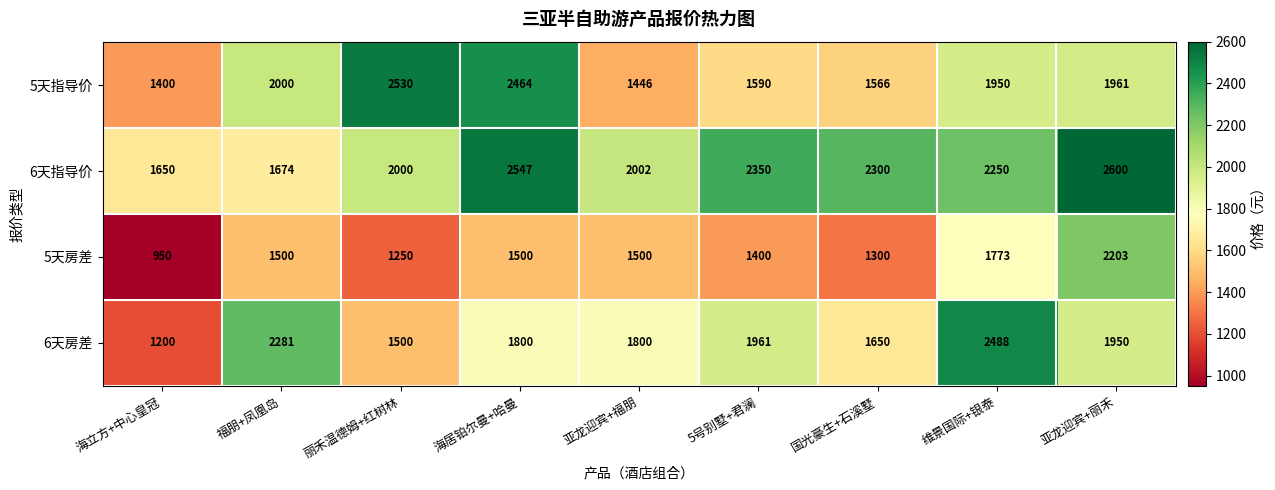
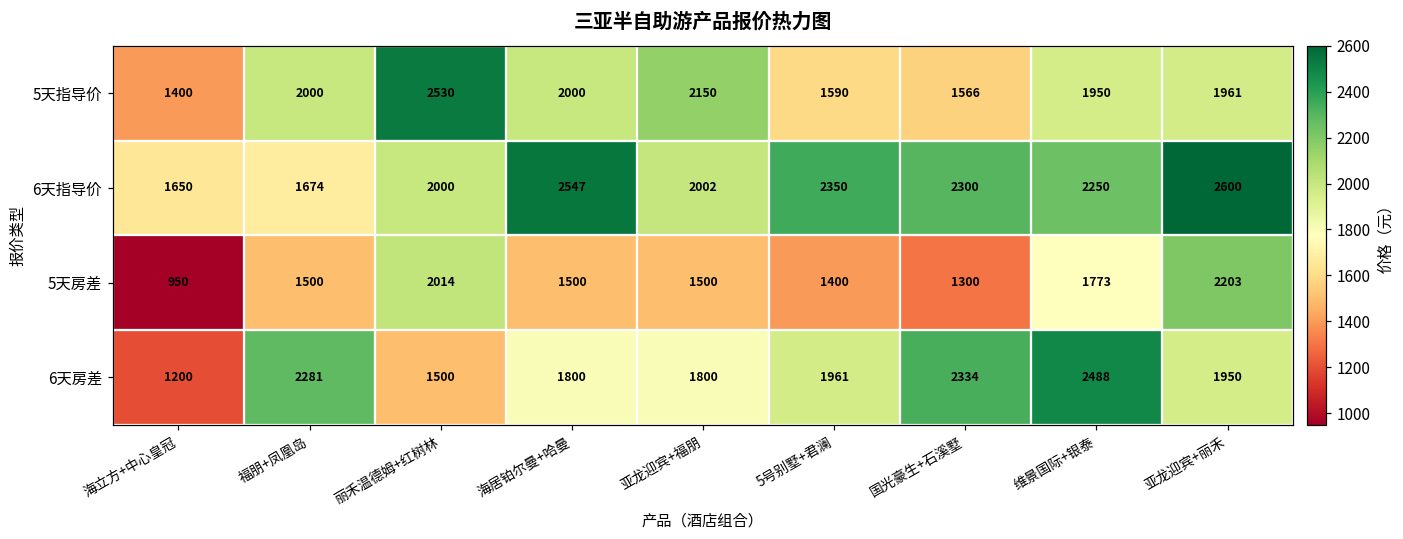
5天指导价, 海居铂尔曼+哈曼: 2464 -> 2000
5天指导价, 亚龙迎宾+福朋: 1446 -> 2150
5天房差, 丽禾温德姆+红树林: 1250 -> 2014
6天房差, 国光豪生+石溪墅: 1650 -> 2334
